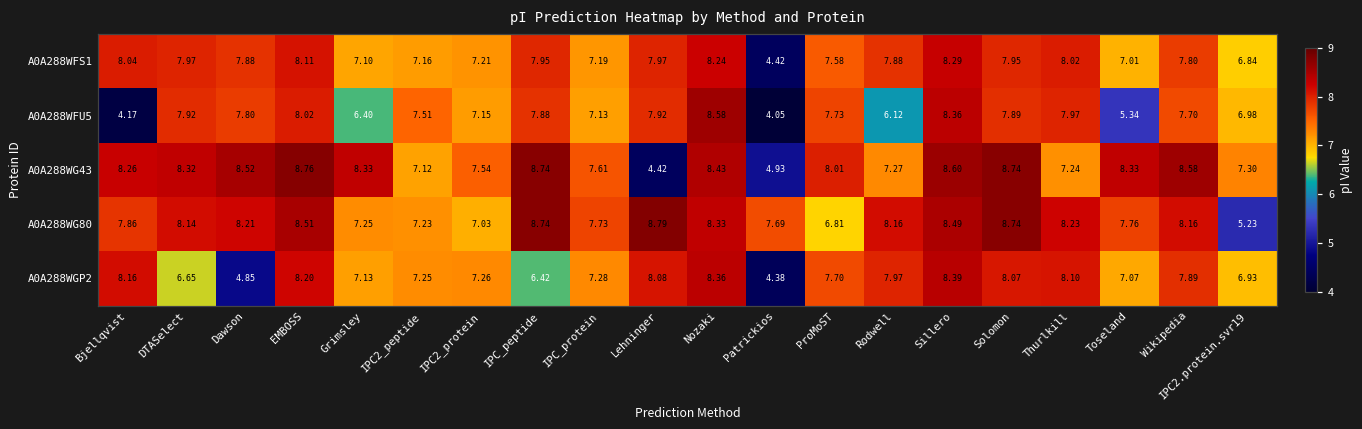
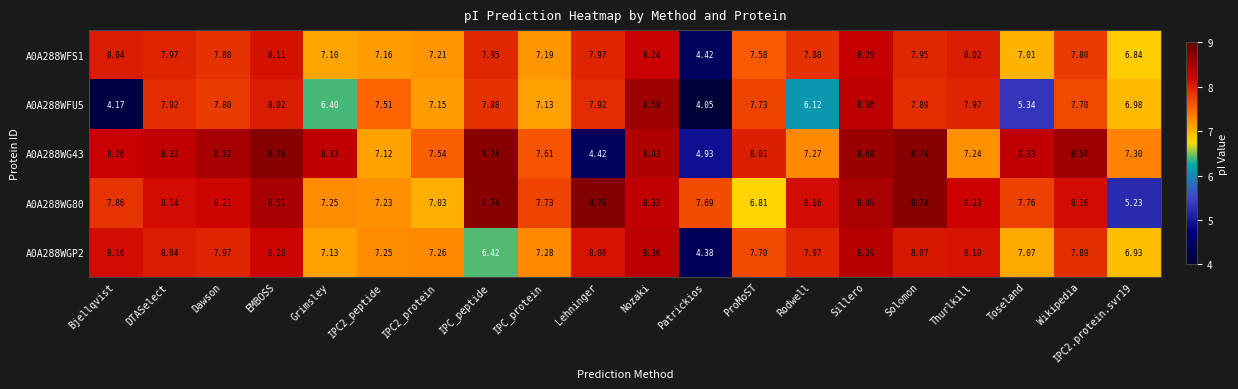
A0A288WGP2, DTASelect: 6.65 -> 8.04
A0A288WGP2, Dawson: 4.85 -> 7.97
